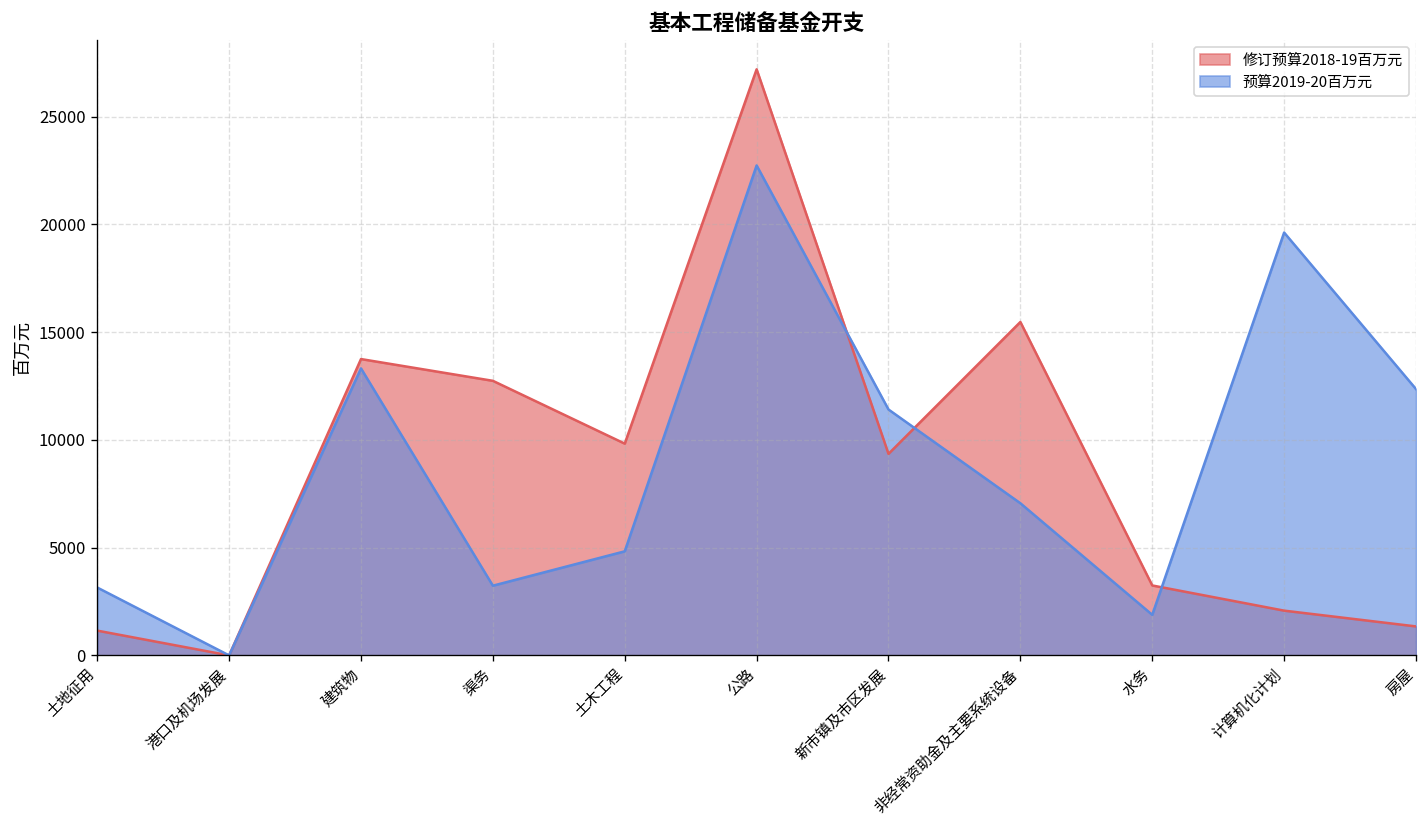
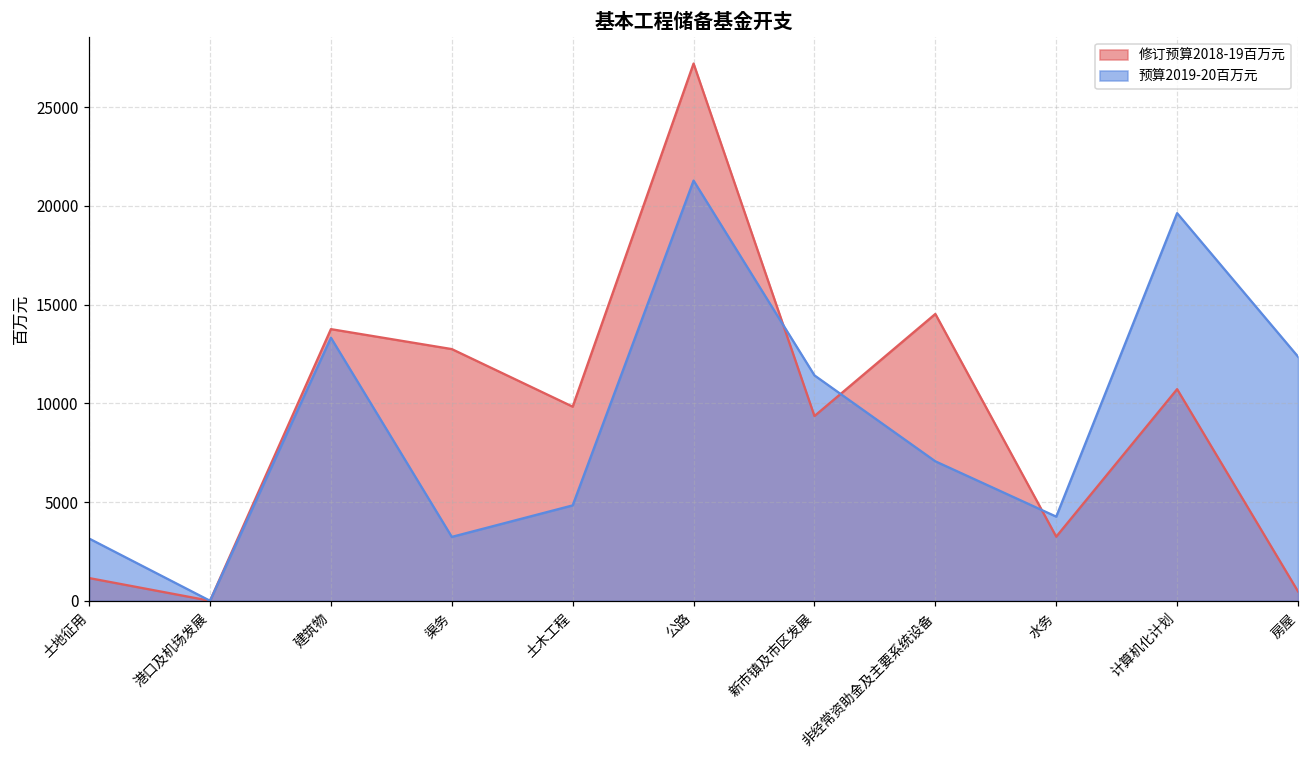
预算2019-20百万元, 公路: 22700 -> 21300
修订预算2018-19百万元, 非经常资助金及主要系统设备: 15500 -> 14500
预算2019-20百万元, 水务: 1900 -> 4300
修订预算2018-19百万元, 计算机化计划: 2100 -> 10700
修订预算2018-19百万元, 房屋: 1300 -> 500
